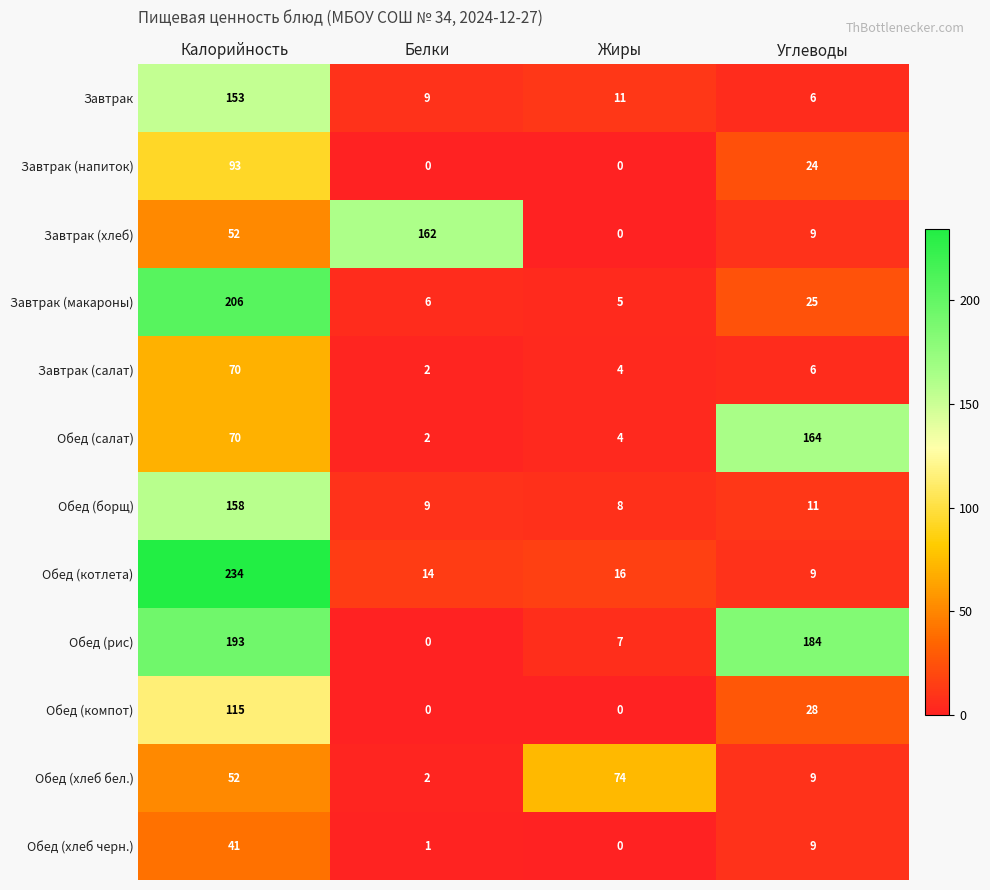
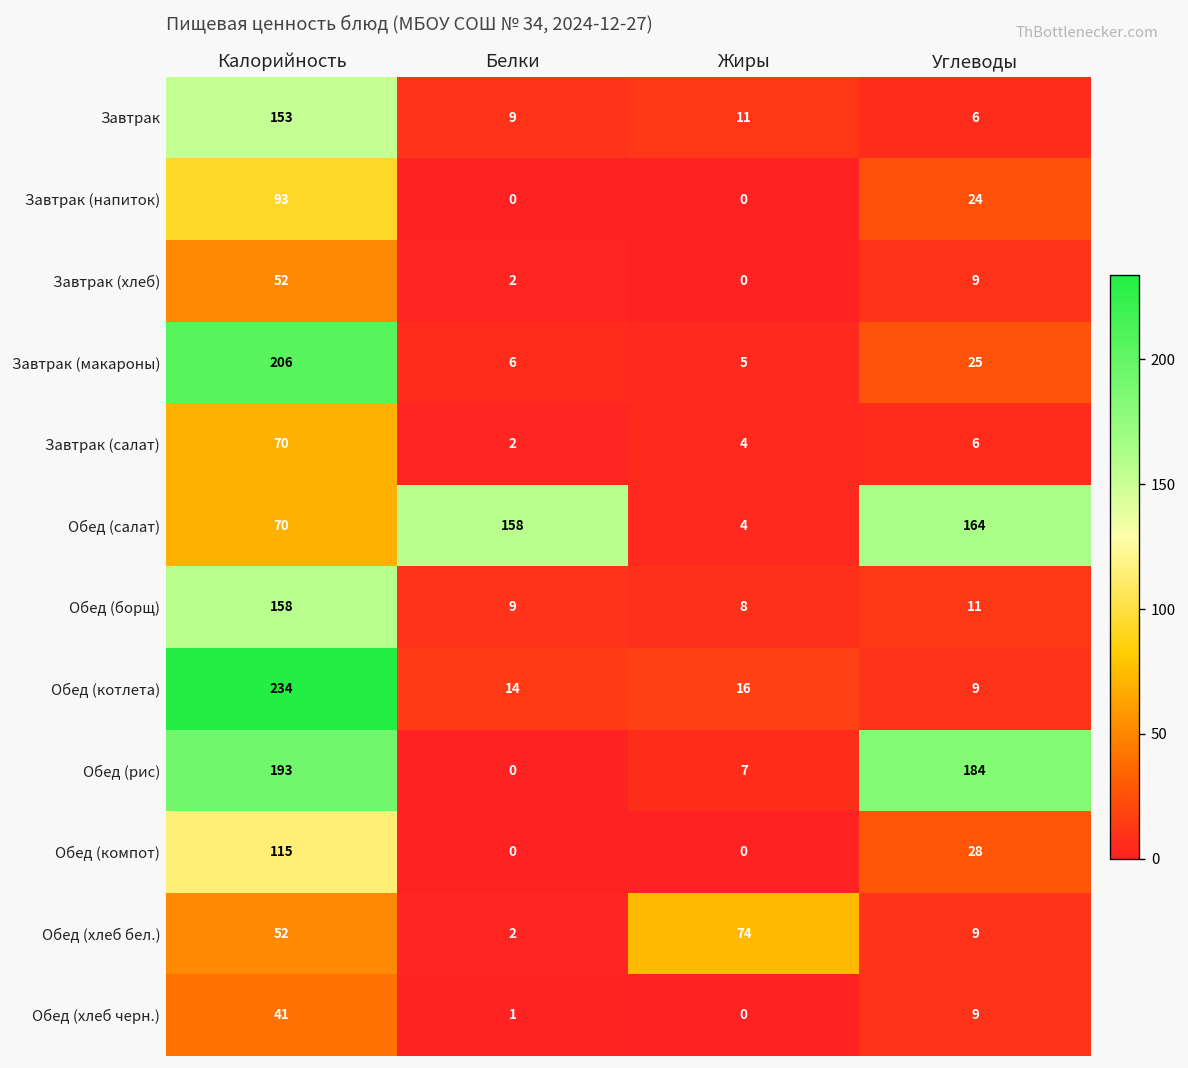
Завтрак (хлеб), Белки: 162 -> 2
Обед (салат), Белки: 2 -> 158
